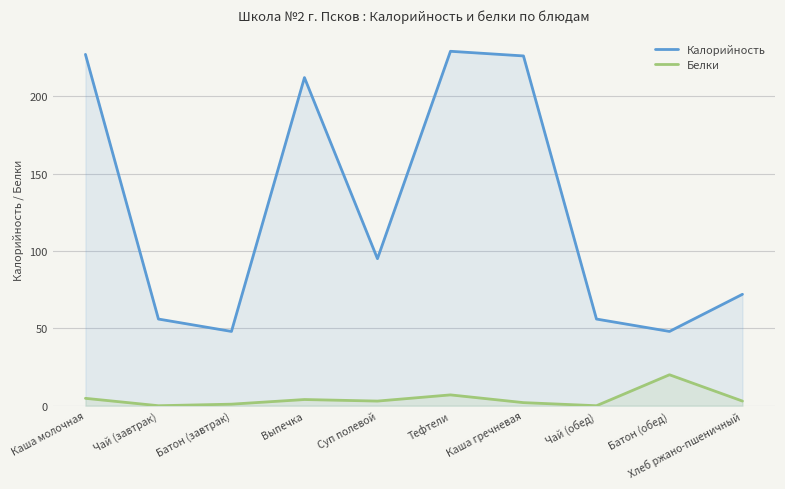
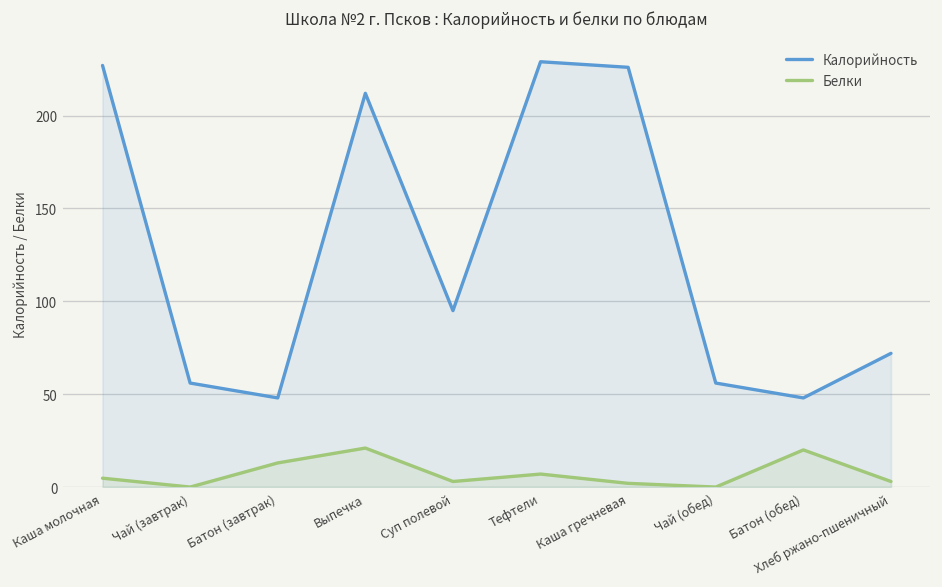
Белки, Батон (завтрак): 1 -> 13
Белки, Выпечка: 4 -> 21
